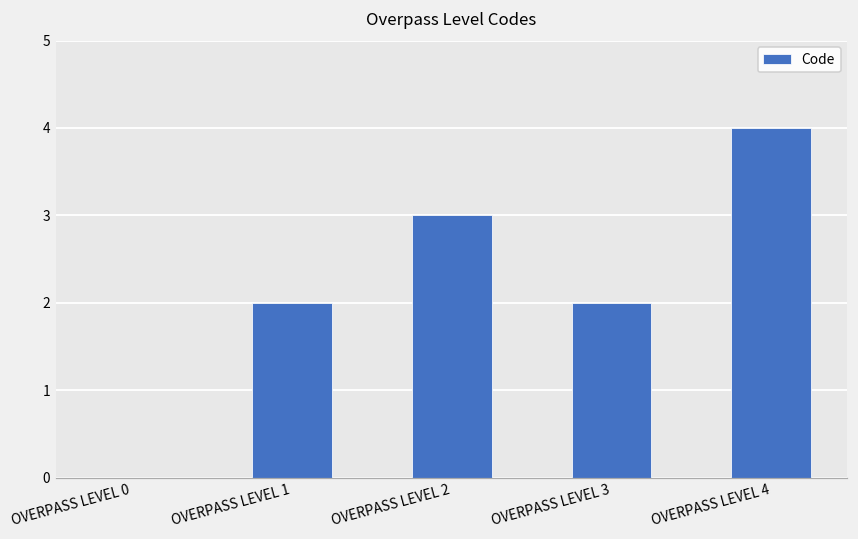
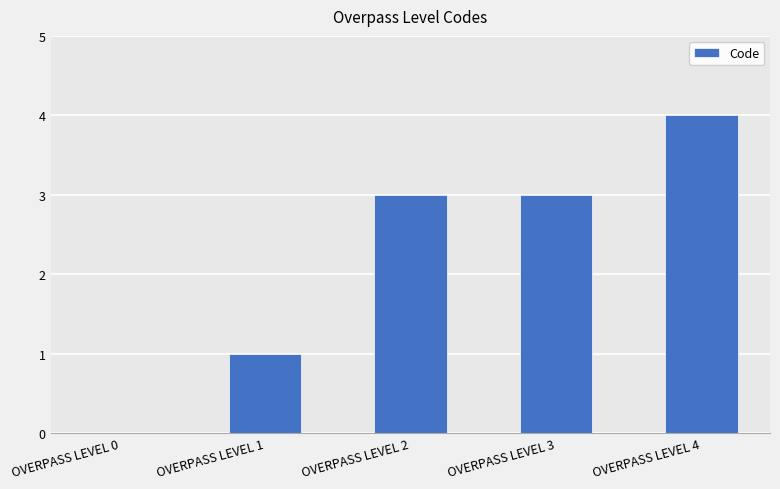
OVERPASS LEVEL 1: 2 -> 1
OVERPASS LEVEL 3: 2 -> 3
